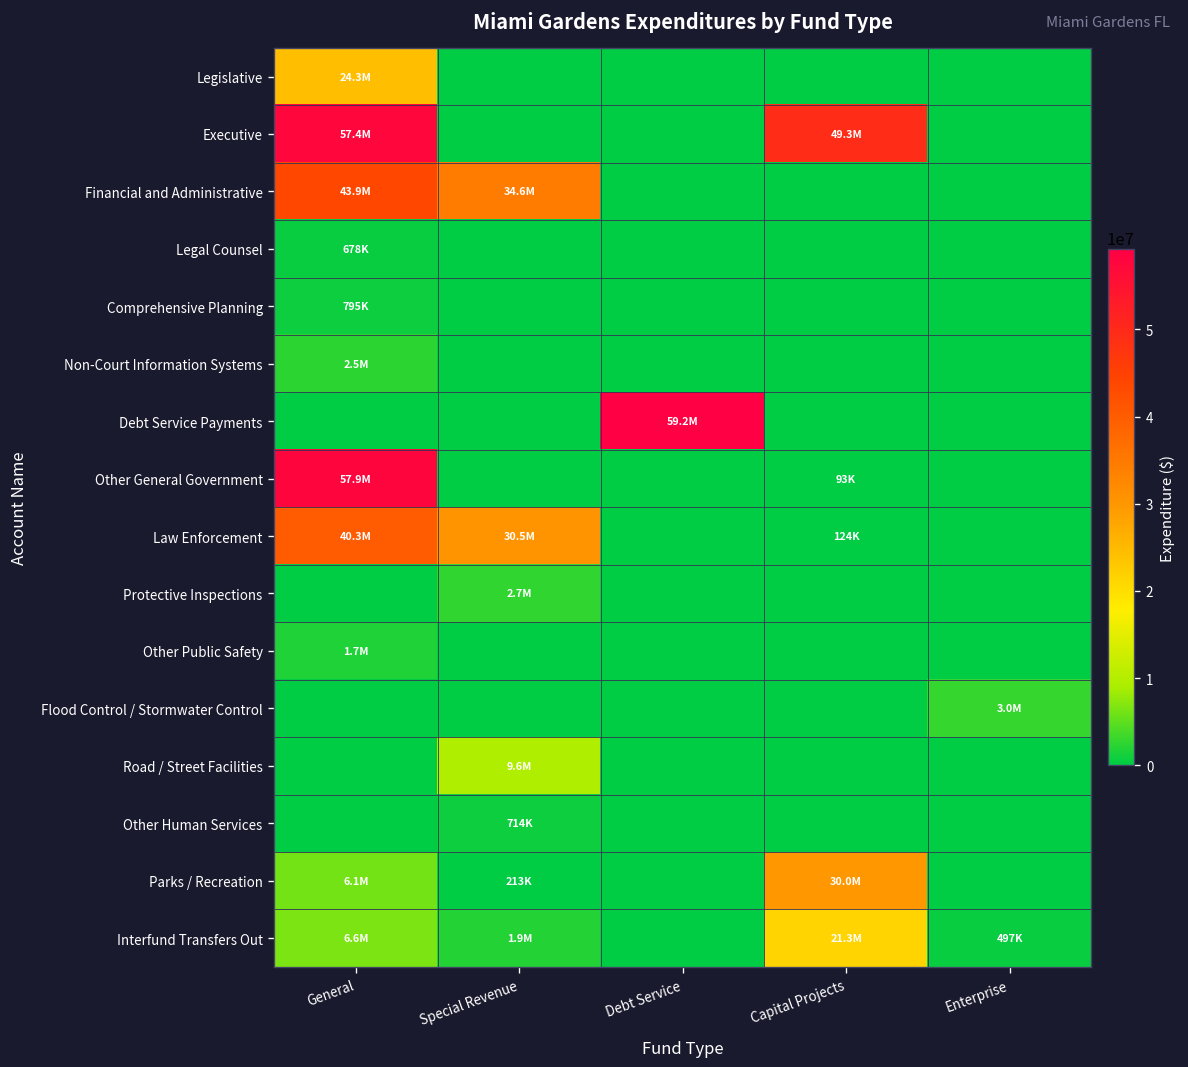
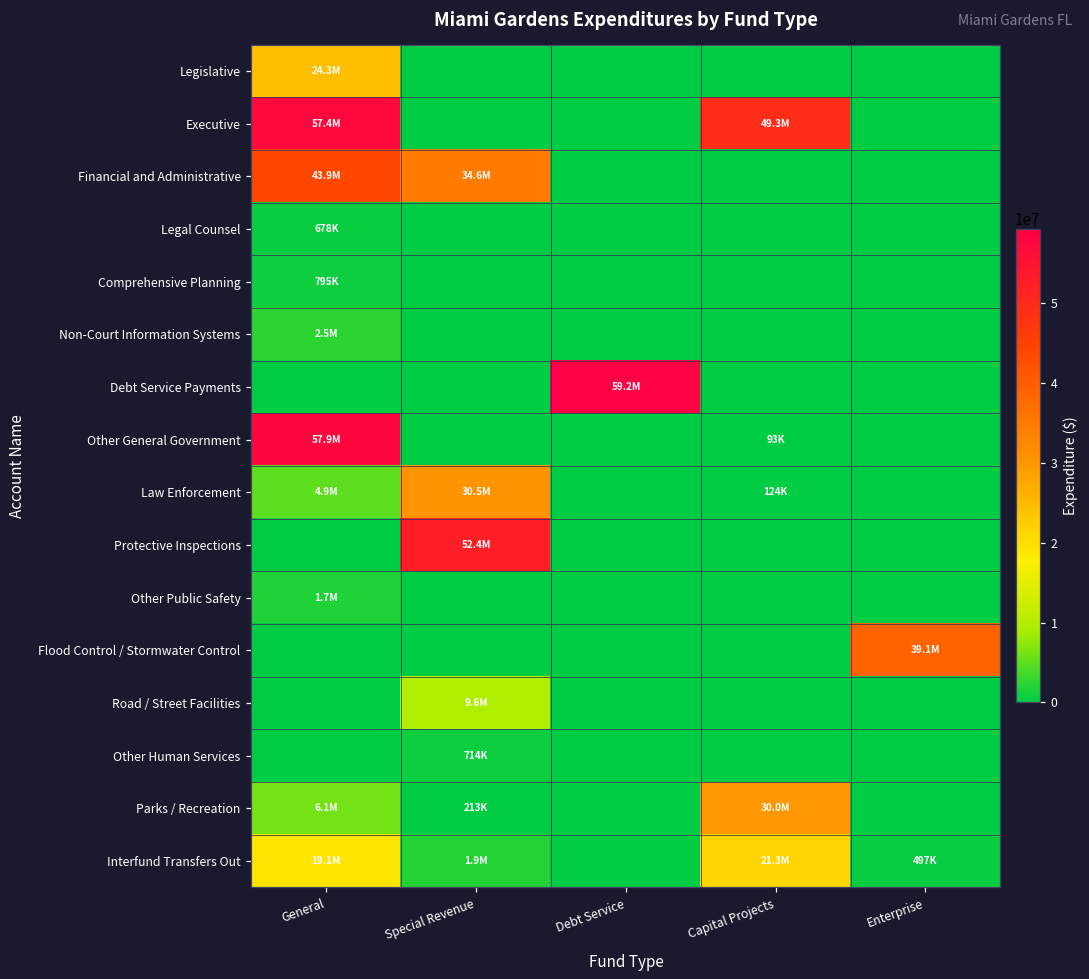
Law Enforcement, General: 40.3M -> 4.9M
Protective Inspections, Special Revenue: 2.7M -> 52.4M
Flood Control / Stormwater Control, Enterprise: 3.0M -> 39.1M
Interfund Transfers Out, General: 6.6M -> 19.1M
